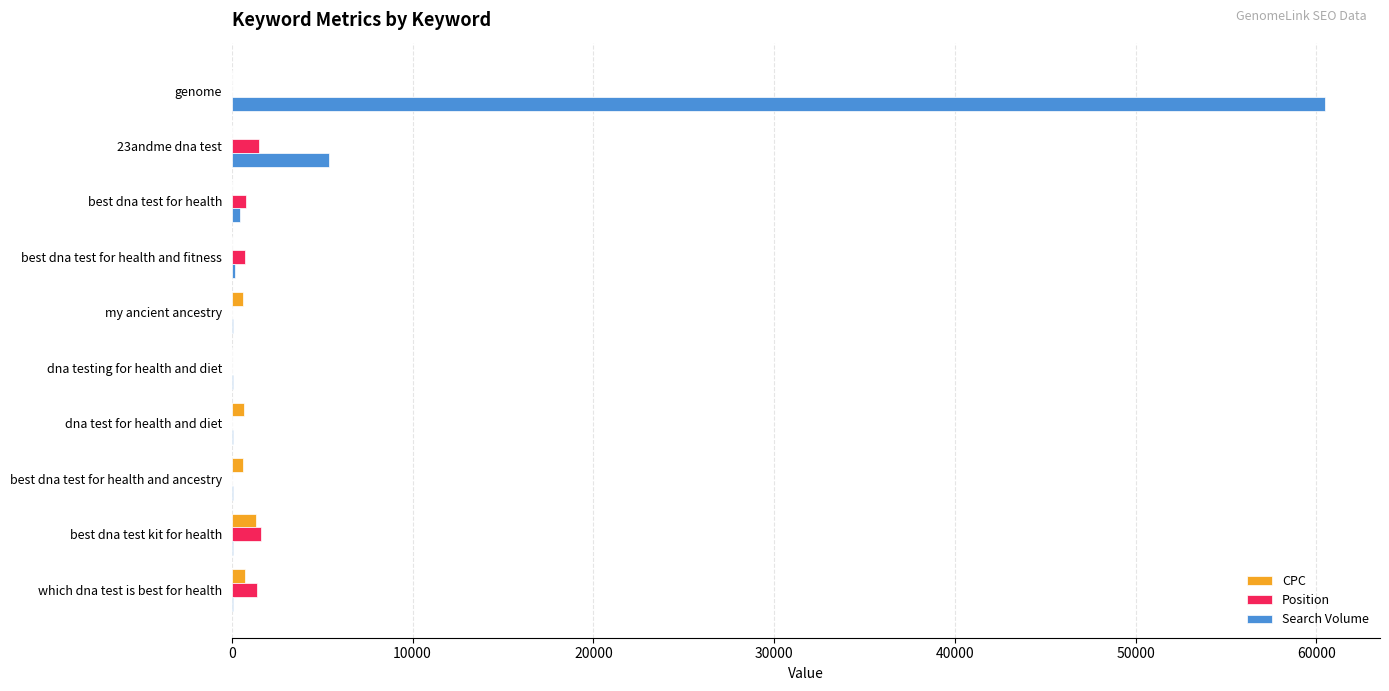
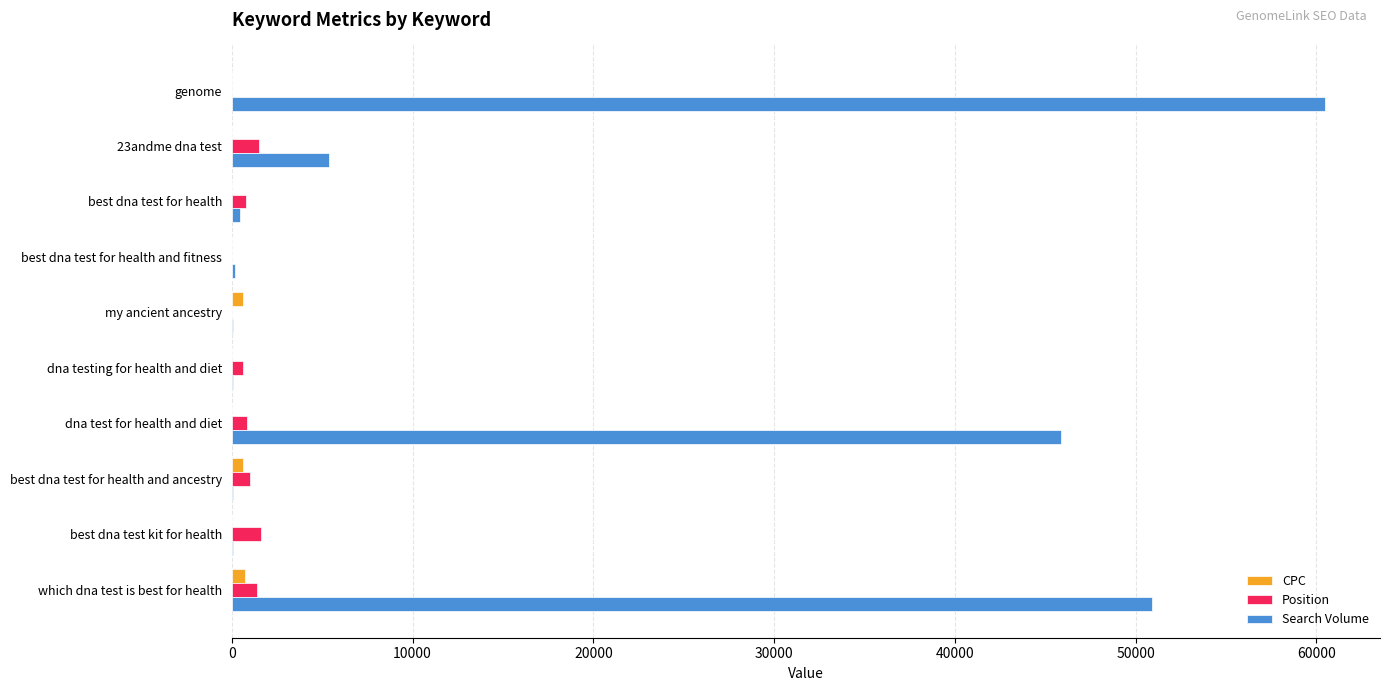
Position, best dna test for health and fitness: 700 -> 0
Position, dna testing for health and diet: 0 -> 600
CPC, dna test for health and diet: 700 -> 0
Position, dna test for health and diet: 0 -> 800
Search Volume, dna test for health and diet: 100 -> 45900
Position, best dna test for health and ancestry: 0 -> 1000
CPC, best dna test kit for health: 1300 -> 0
Search Volume, which dna test is best for health: 0 -> 50900
